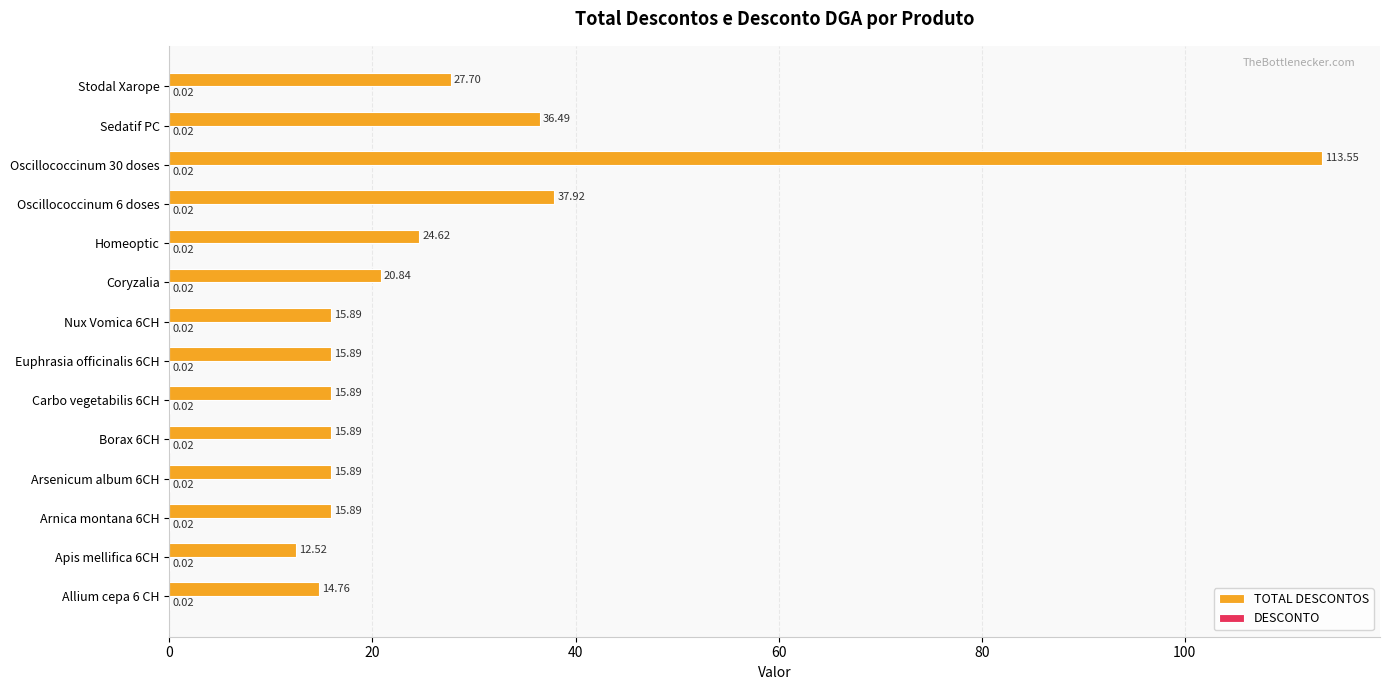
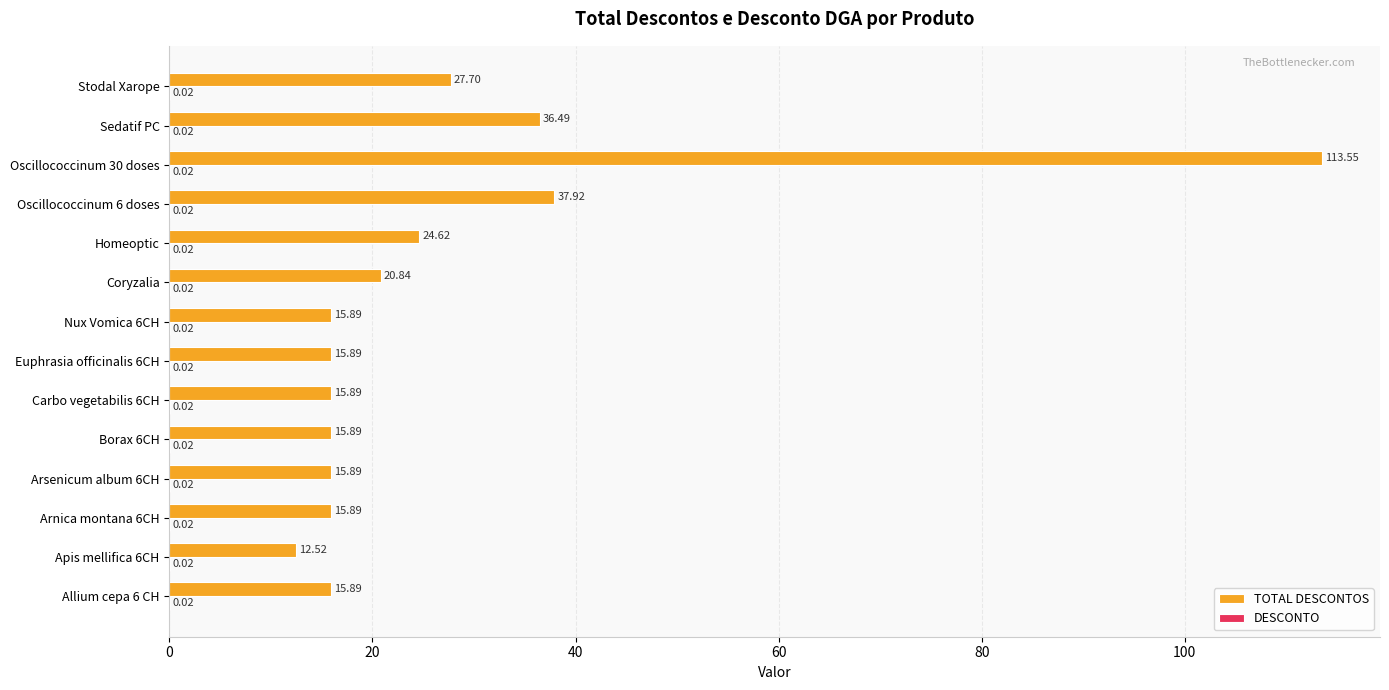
TOTAL DESCONTOS, Allium cepa 6 CH: 14.76 -> 15.89
